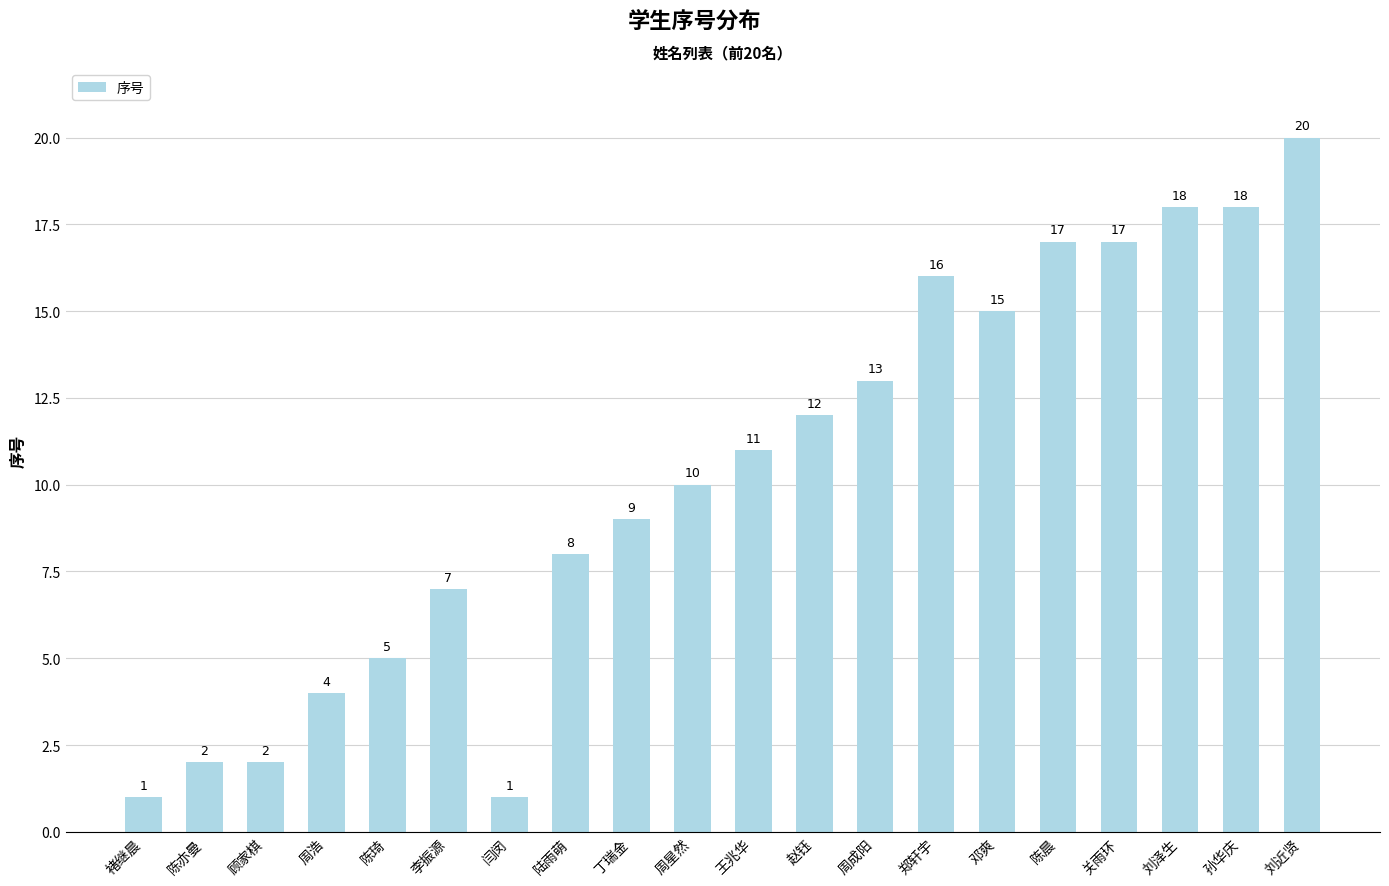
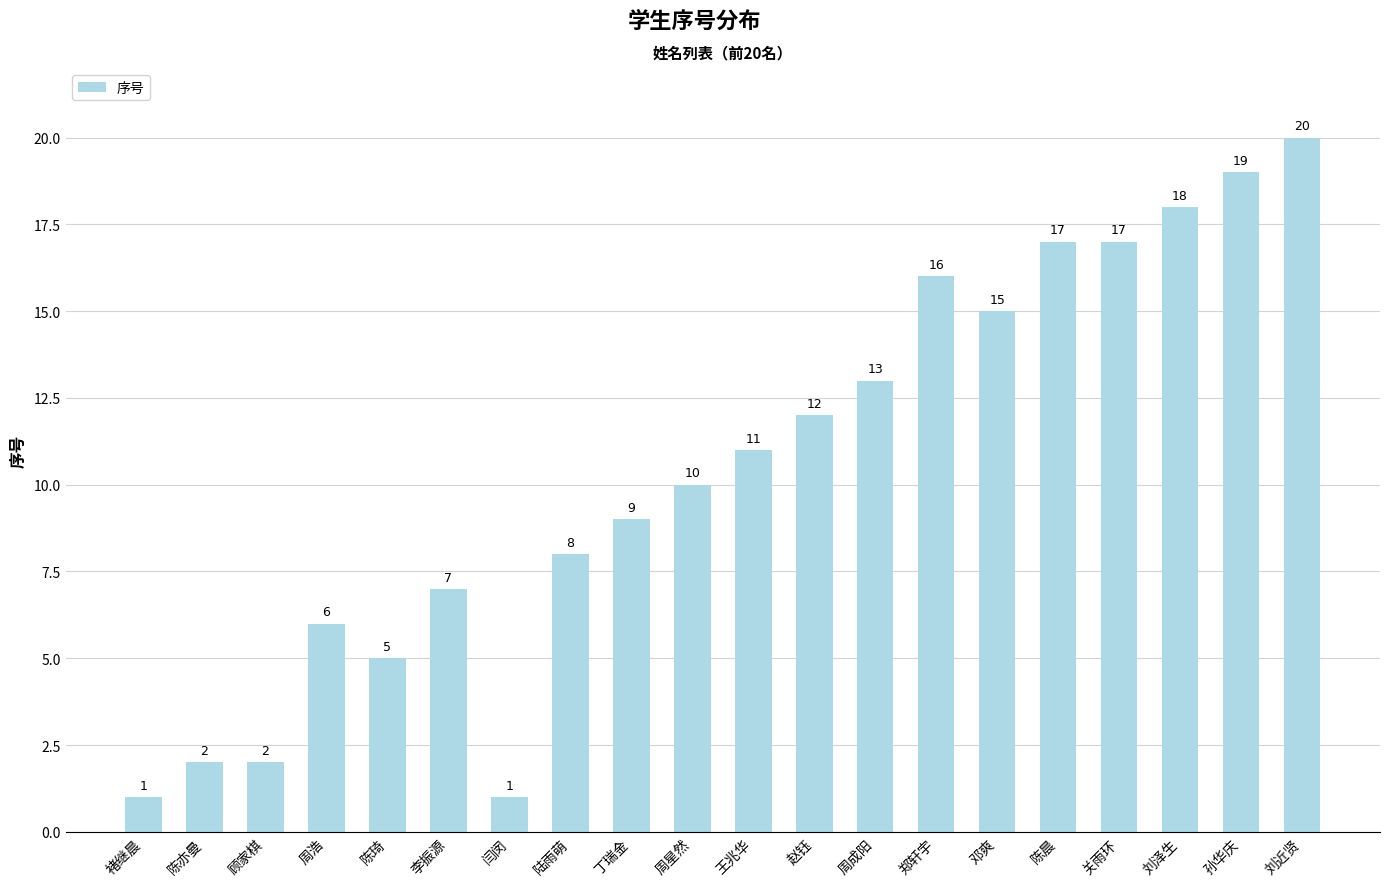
周浩: 4 -> 6
孙华庆: 18 -> 19
